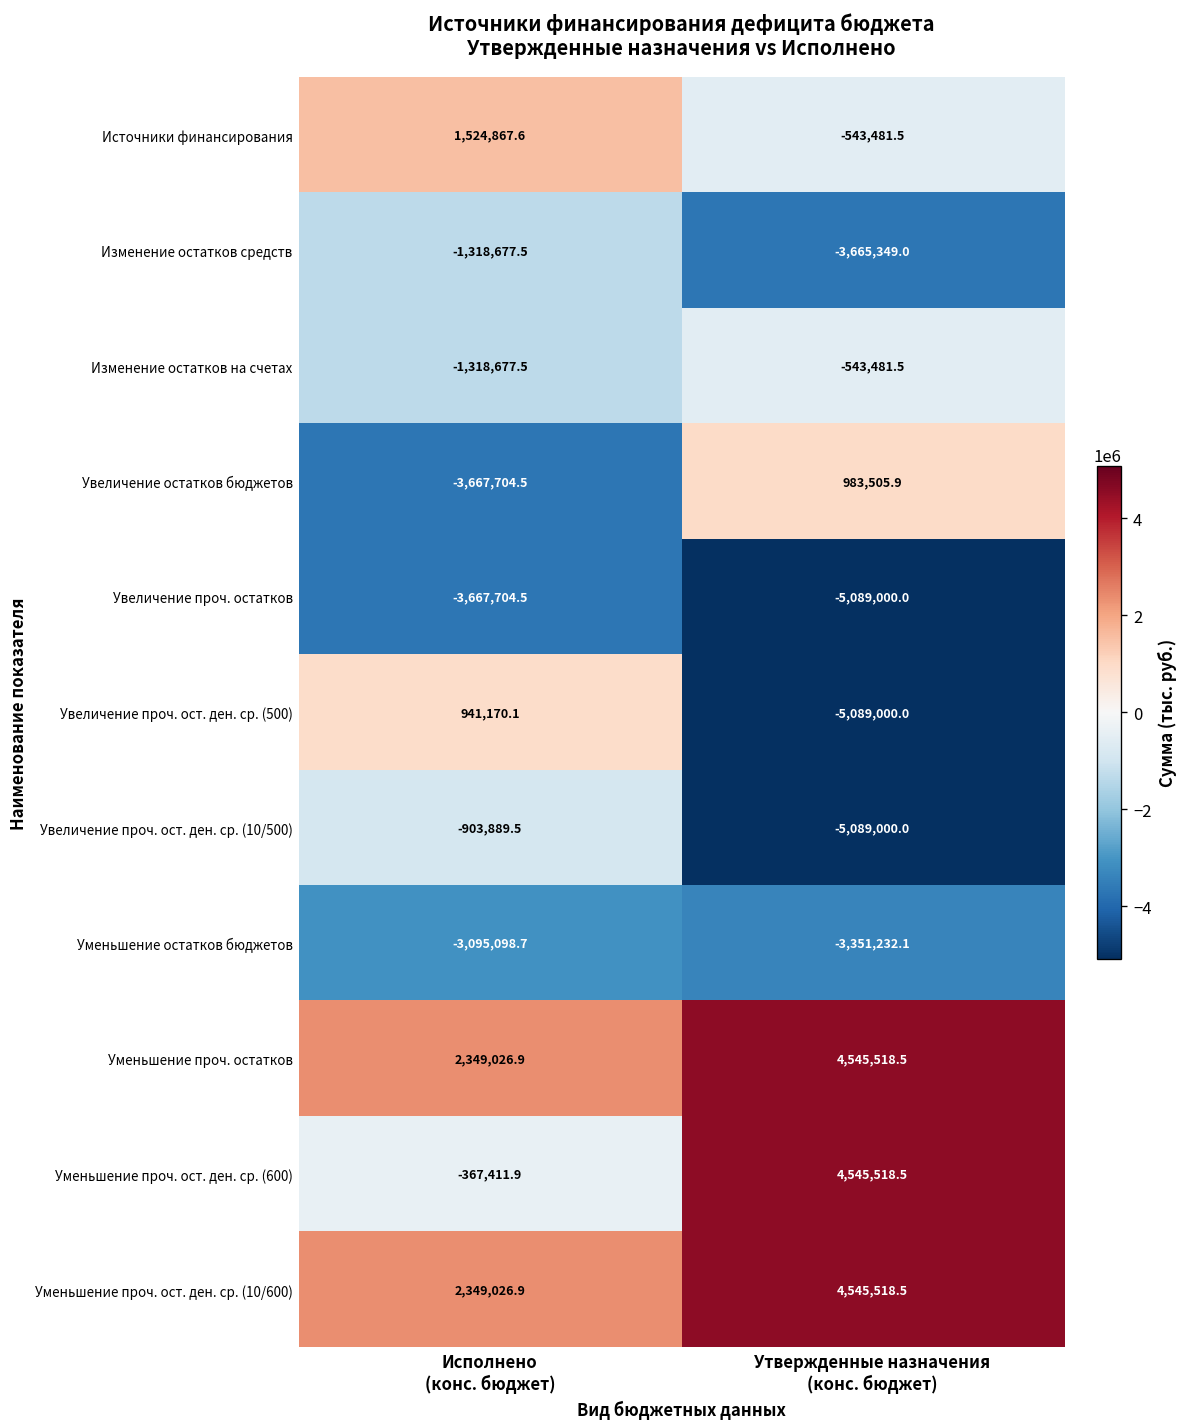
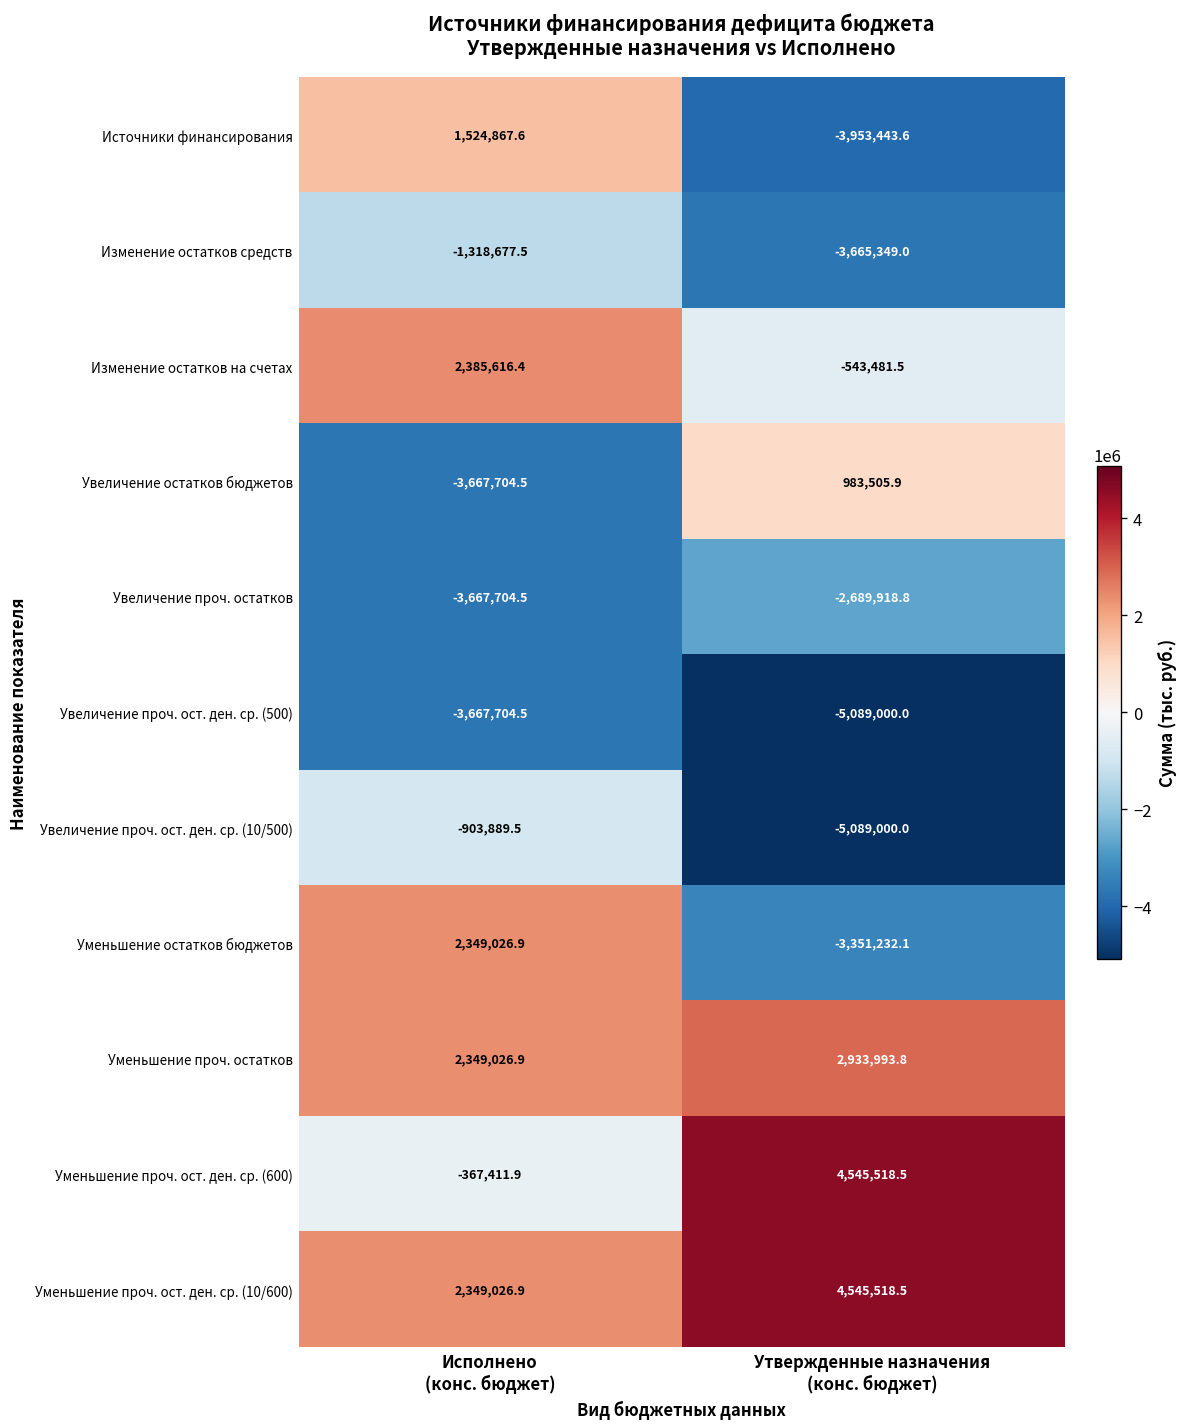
Источники финансирования, Утвержденные назначения (конс. бюджет): -543,481.5 -> -3,953,443.6
Изменение остатков на счетах, Исполнено (конс. бюджет): -1,318,677.5 -> 2,385,616.4
Увеличение проч. остатков, Утвержденные назначения (конс. бюджет): -5,089,000.0 -> -2,689,918.8
Увеличение проч. ост. ден. ср. (500), Исполнено (конс. бюджет): 941,170.1 -> -3,667,704.5
Уменьшение остатков бюджетов, Исполнено (конс. бюджет): -3,095,098.7 -> 2,349,026.9
Уменьшение проч. остатков, Утвержденные назначения (конс. бюджет): 4,545,518.5 -> 2,933,993.8
